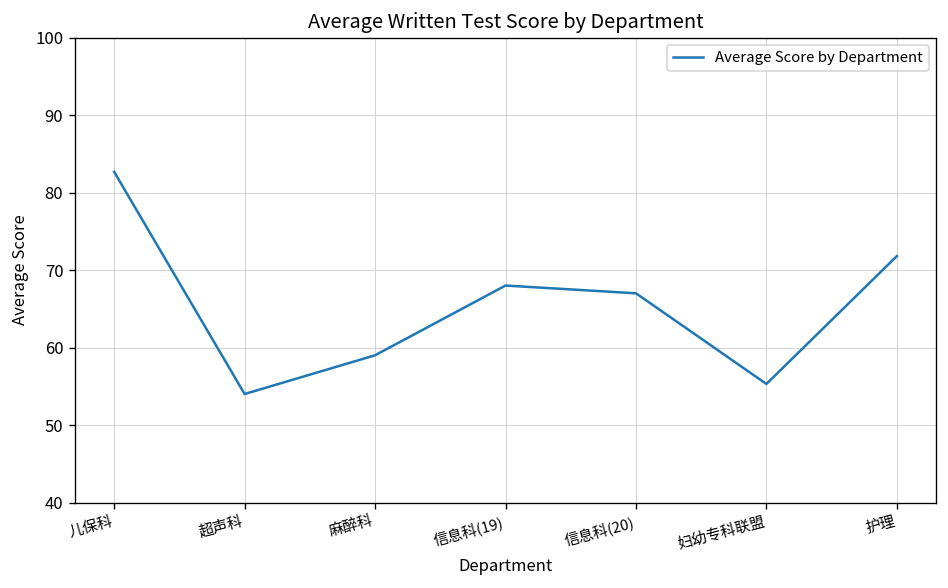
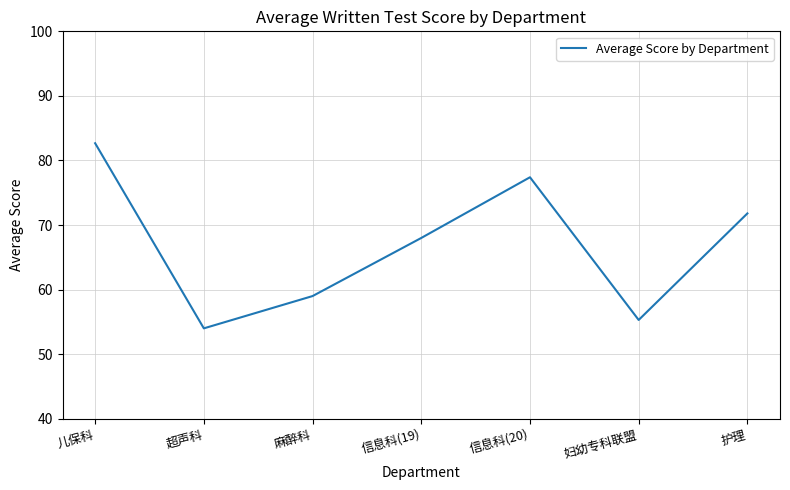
信息科(20): 67 -> 77
